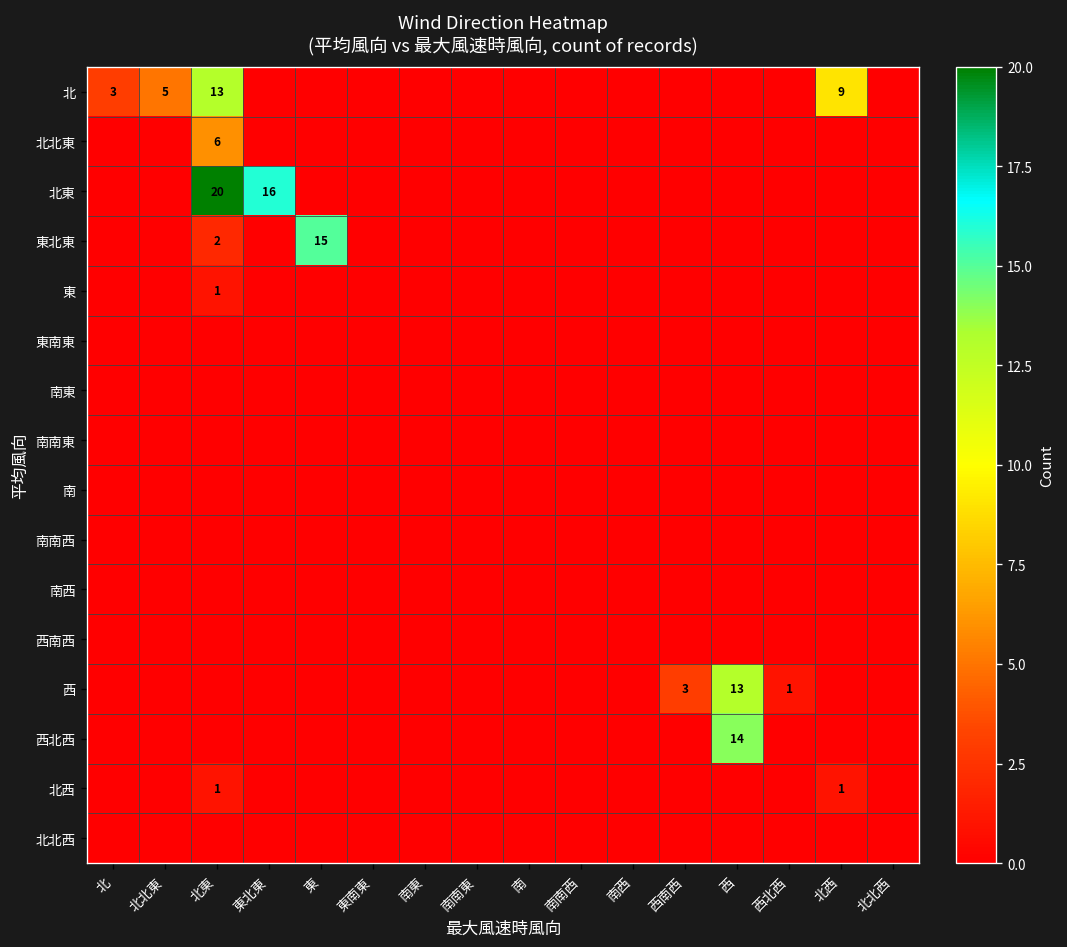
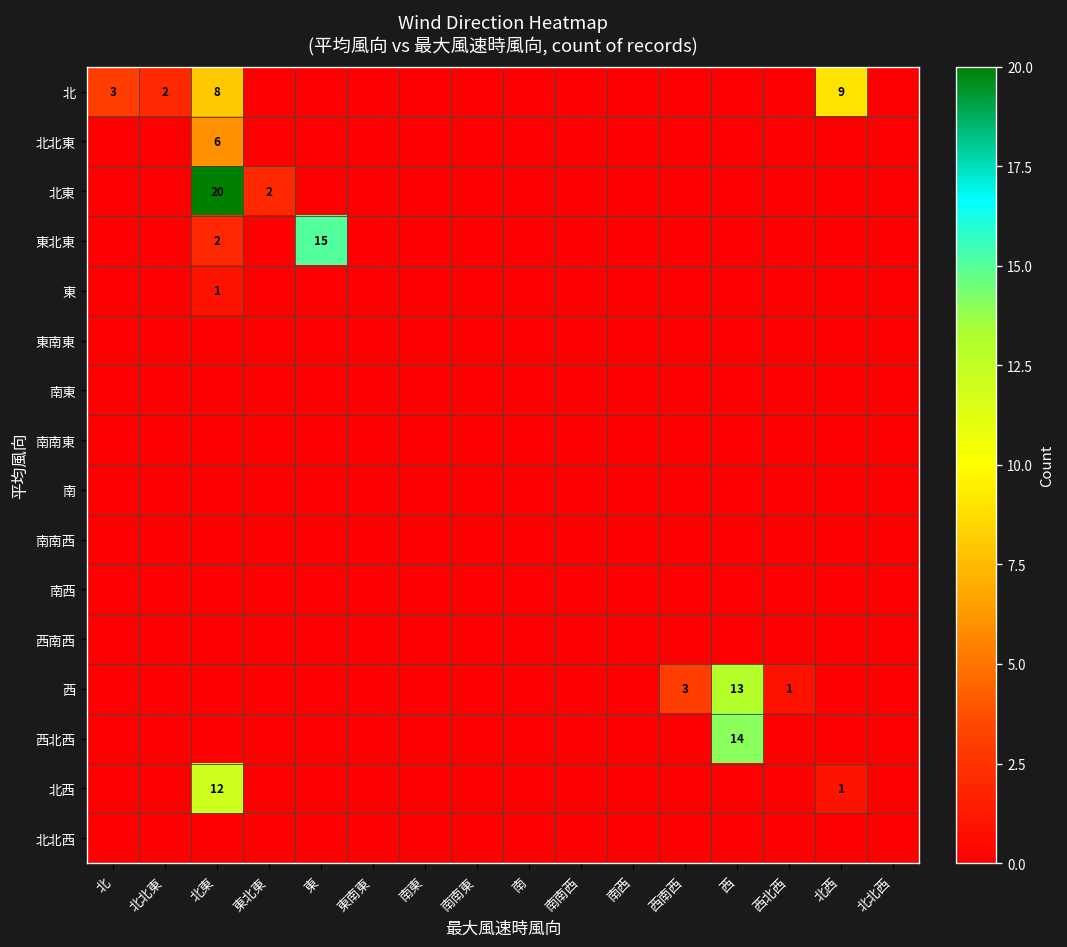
北, 北北東: 5 -> 2
北, 北東: 13 -> 8
北東, 東北東: 16 -> 2
北西, 北東: 1 -> 12
